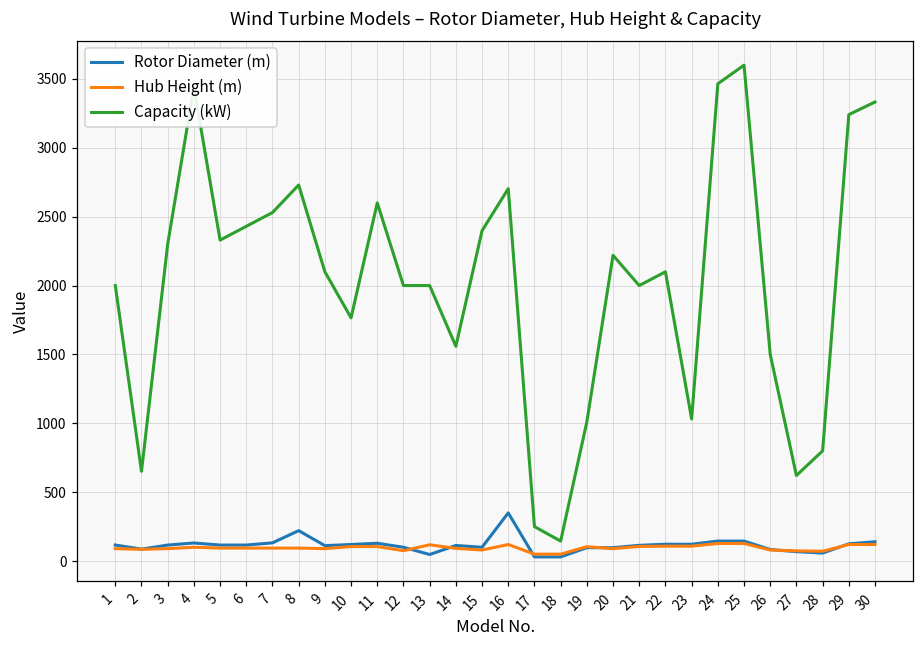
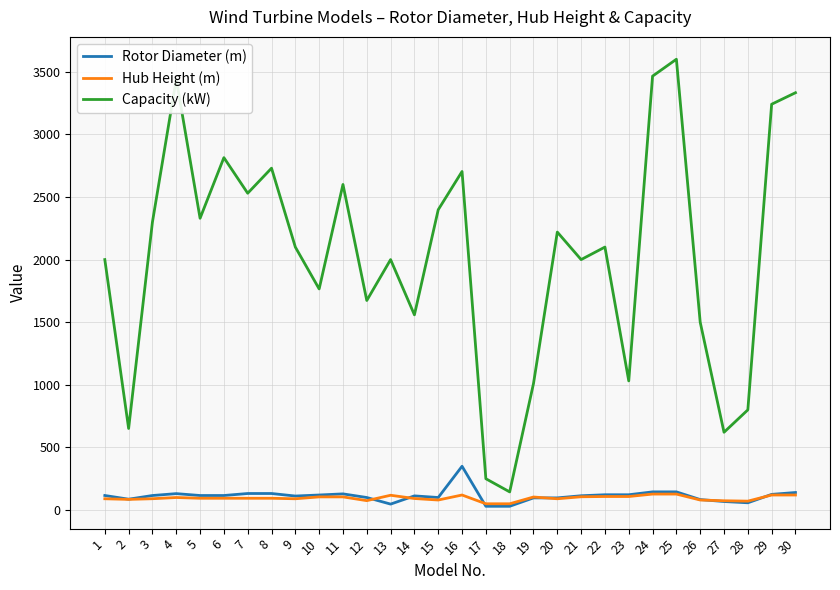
Capacity (kW), 6: 2430 -> 2810
Rotor Diameter (m), 8: 220 -> 130
Capacity (kW), 12: 2000 -> 1670
